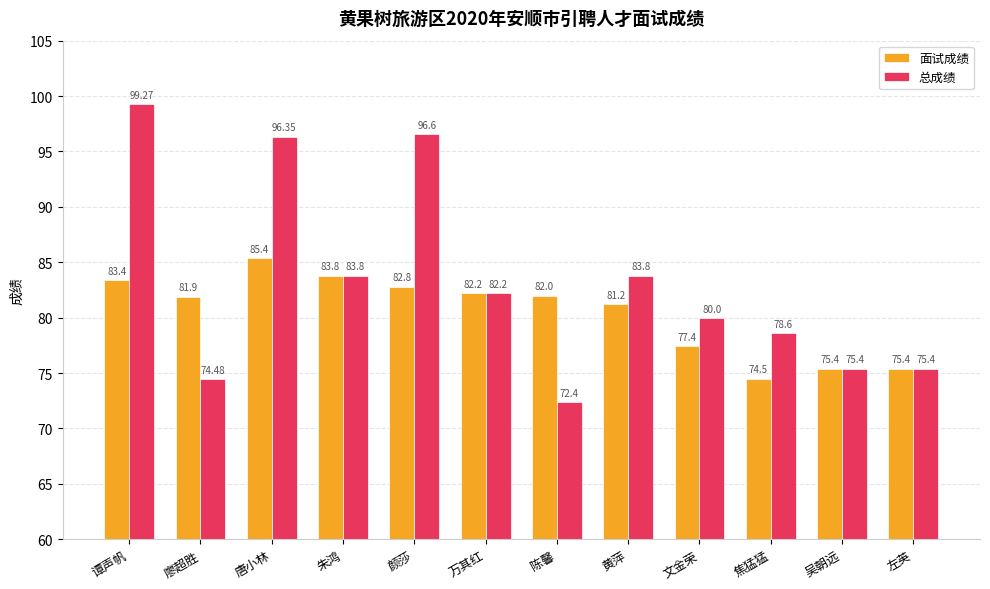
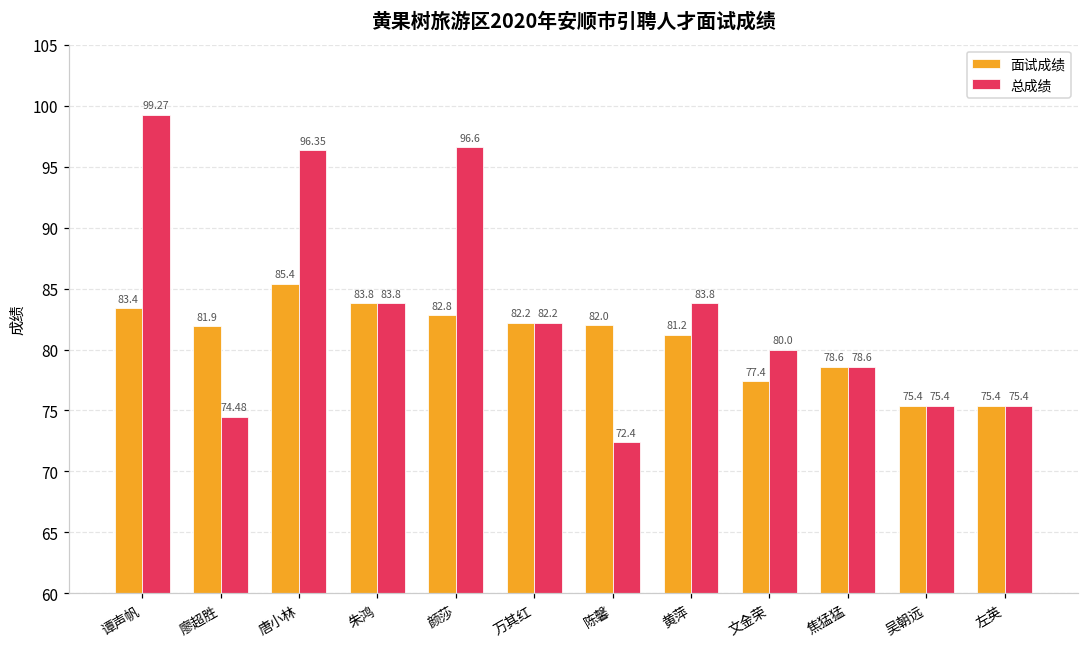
面试成绩, 焦猛猛: 74.5 -> 78.6
